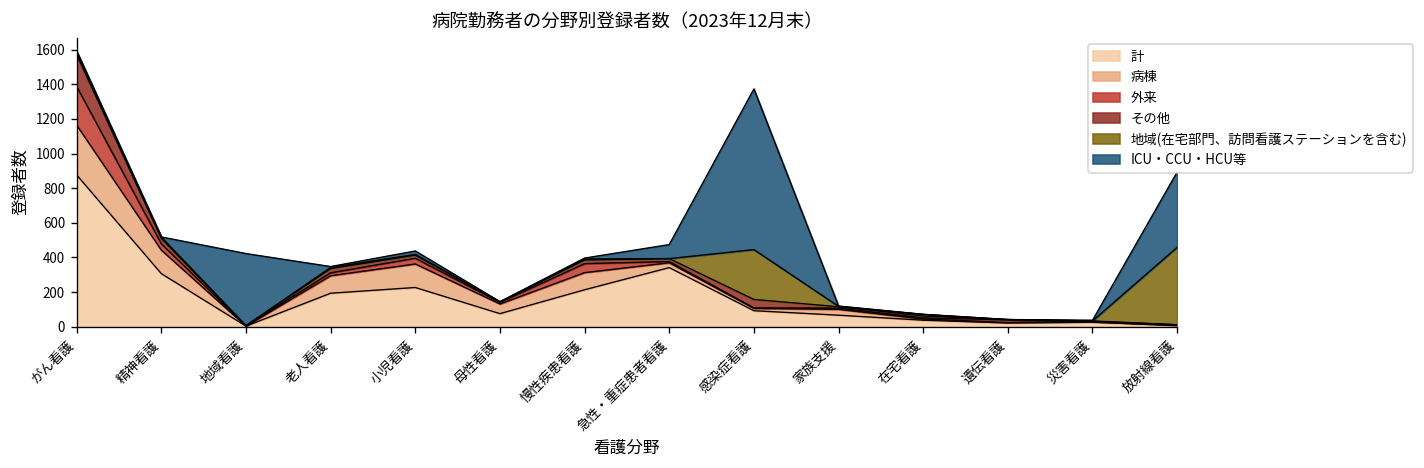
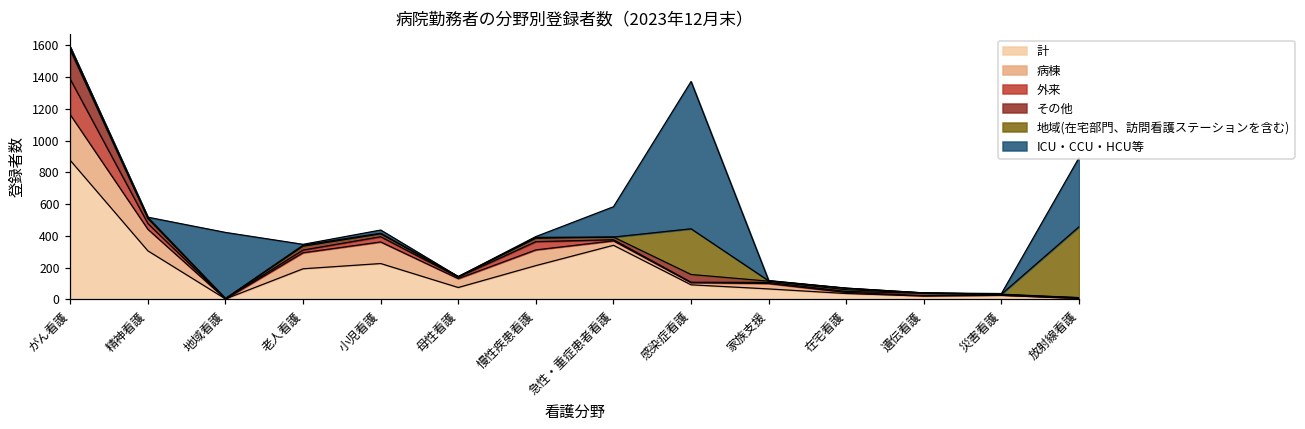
ICU・CCU・HCU等, 急性・重症患者看護: 80 -> 190
